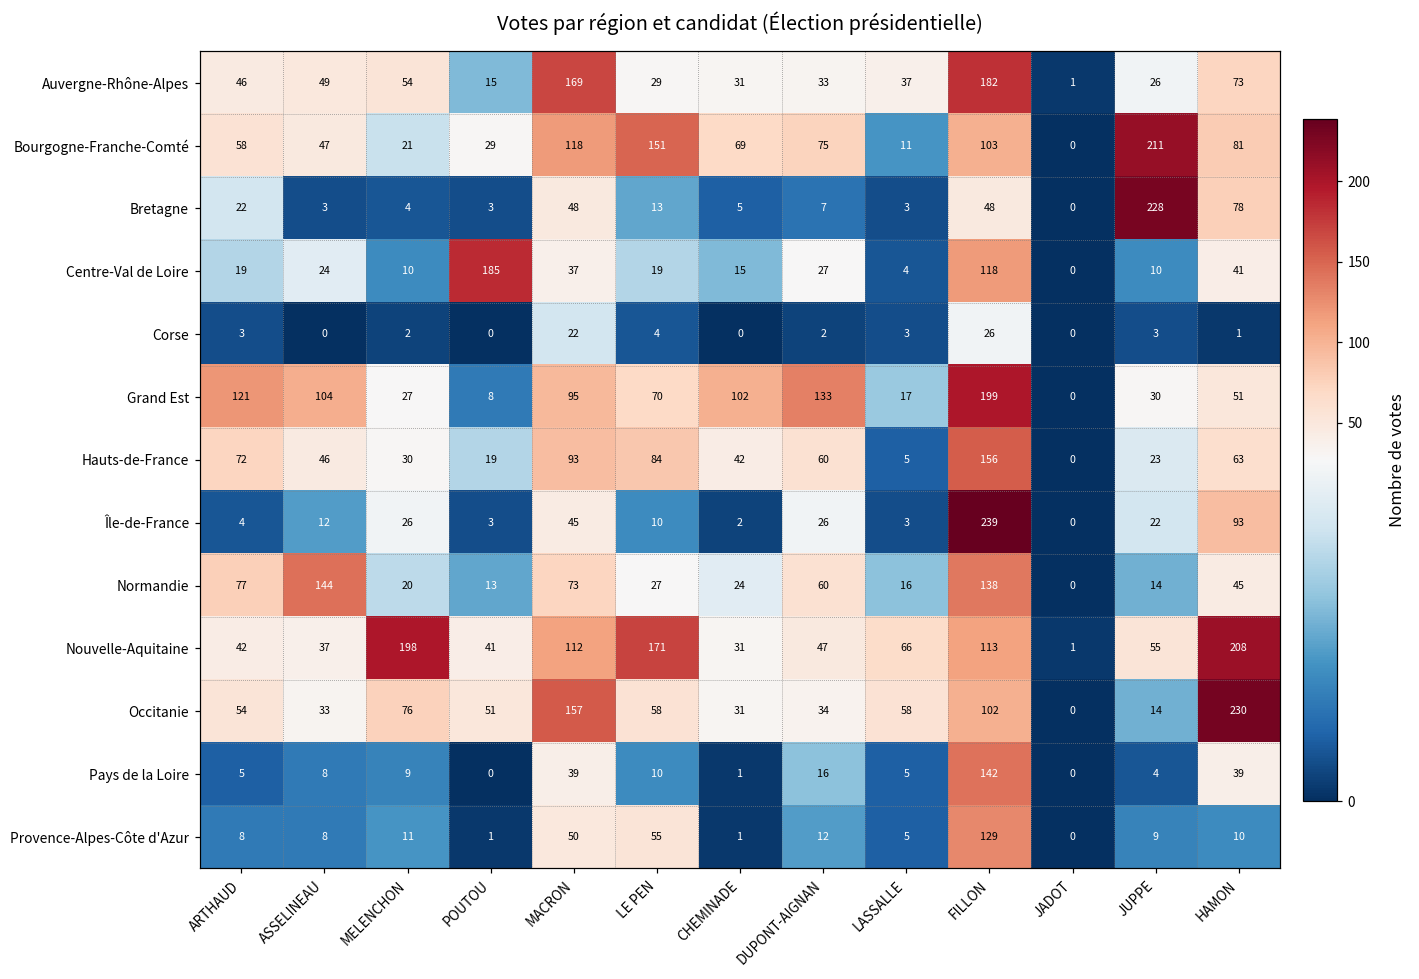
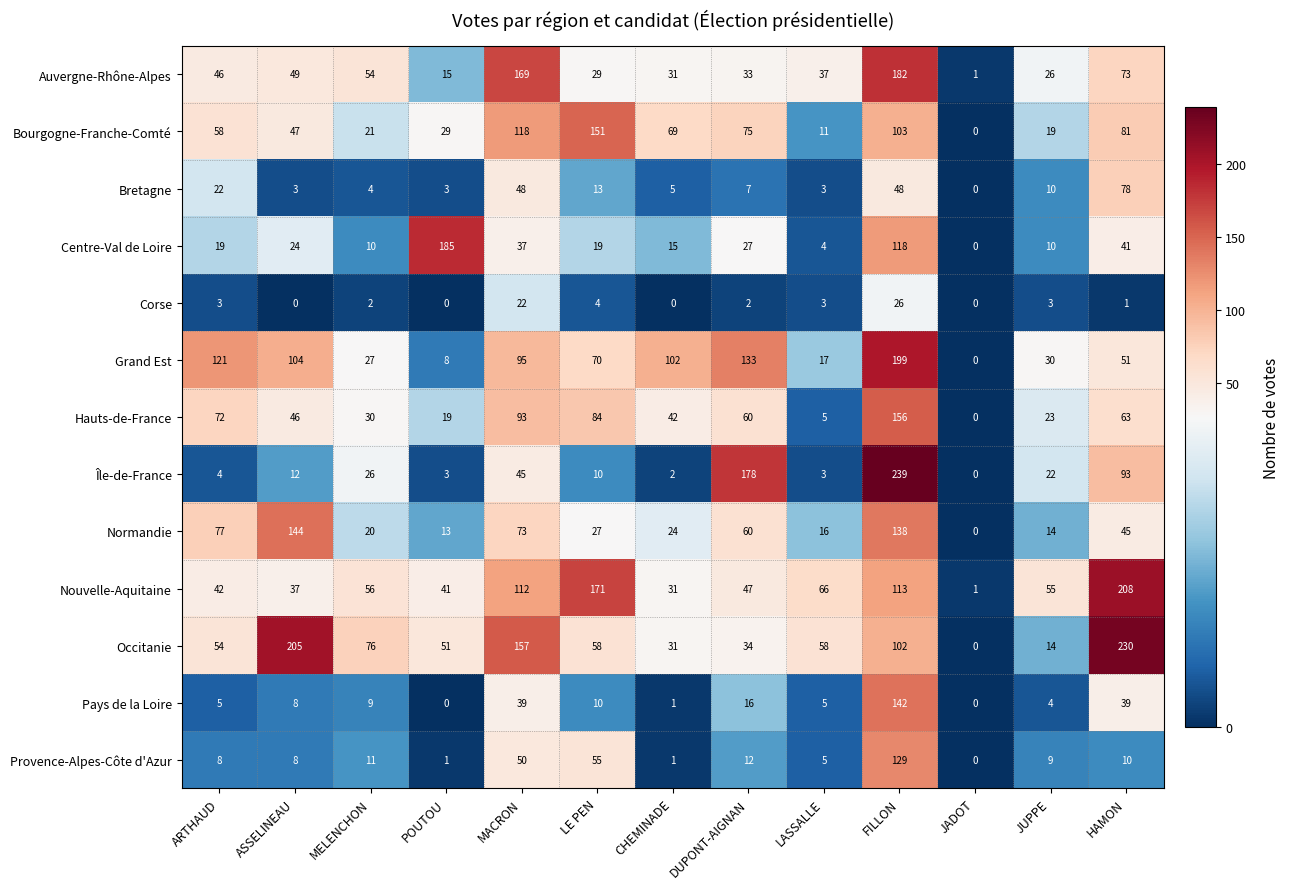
Bourgogne-Franche-Comté, JUPPE: 211 -> 19
Bretagne, JUPPE: 228 -> 10
Île-de-France, DUPONT-AIGNAN: 26 -> 178
Nouvelle-Aquitaine, MELENCHON: 198 -> 56
Occitanie, ASSELINEAU: 33 -> 205
